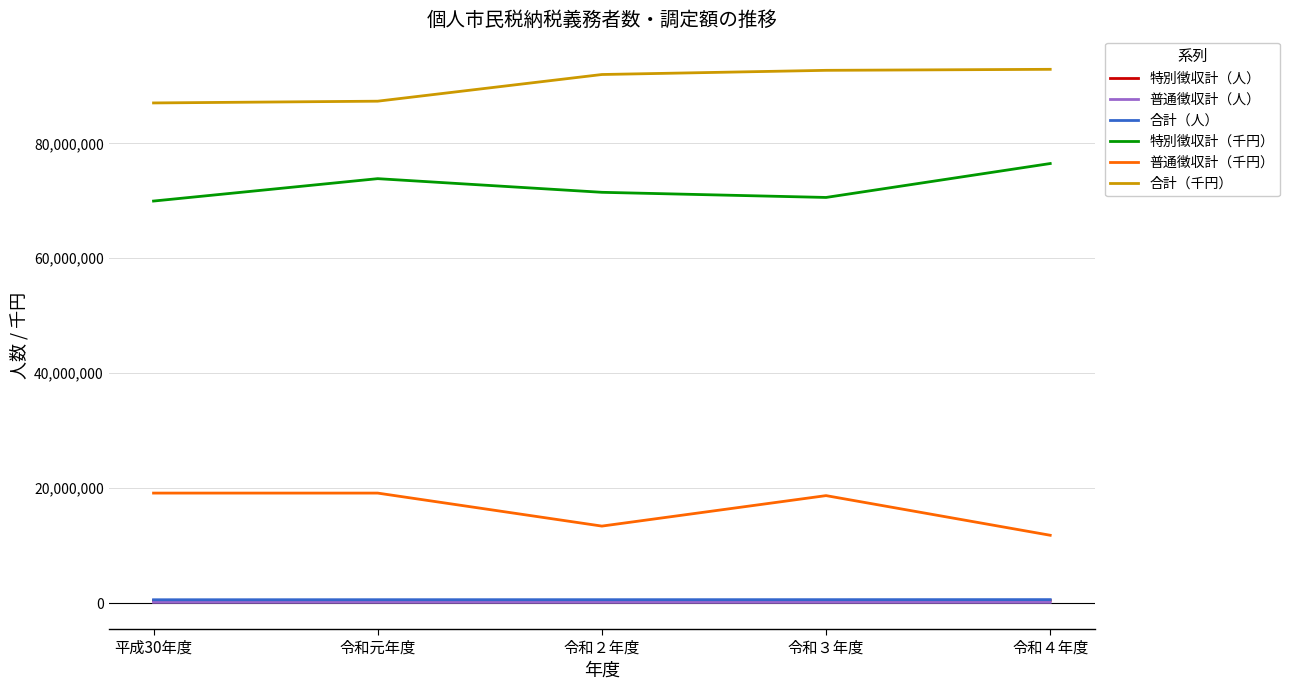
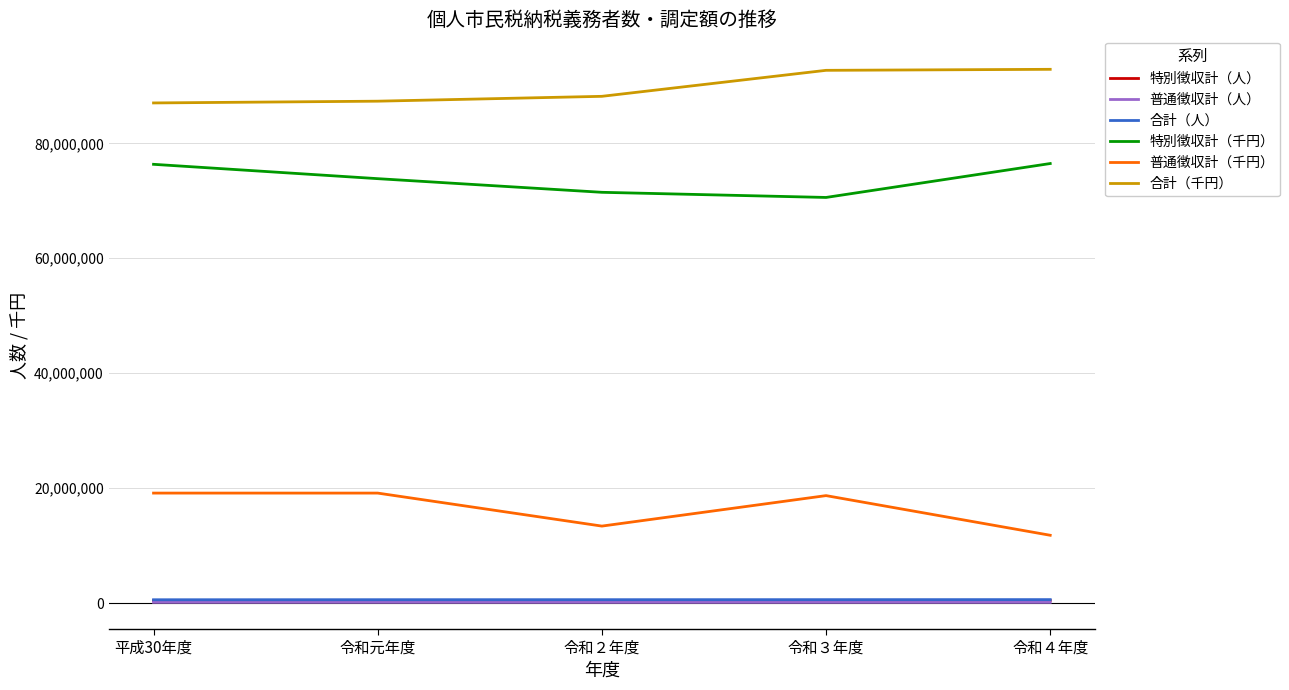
特別徴収計（千円）, 平成30年度: 70,000,000 -> 76,000,000
合計（千円）, 令和２年度: 92,000,000 -> 88,000,000
